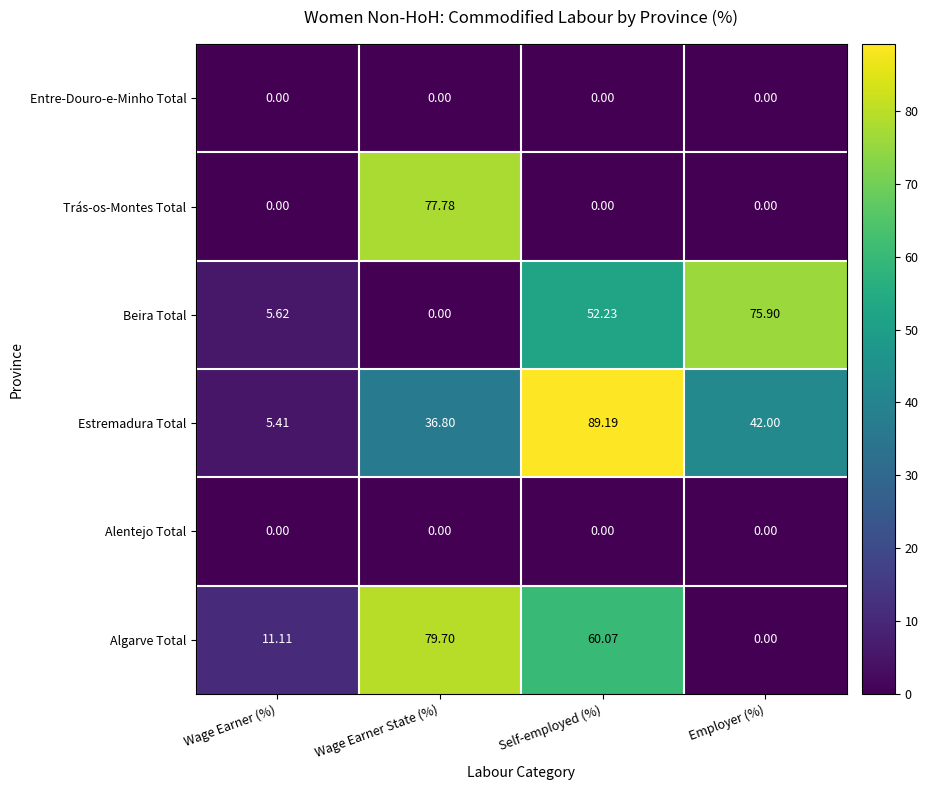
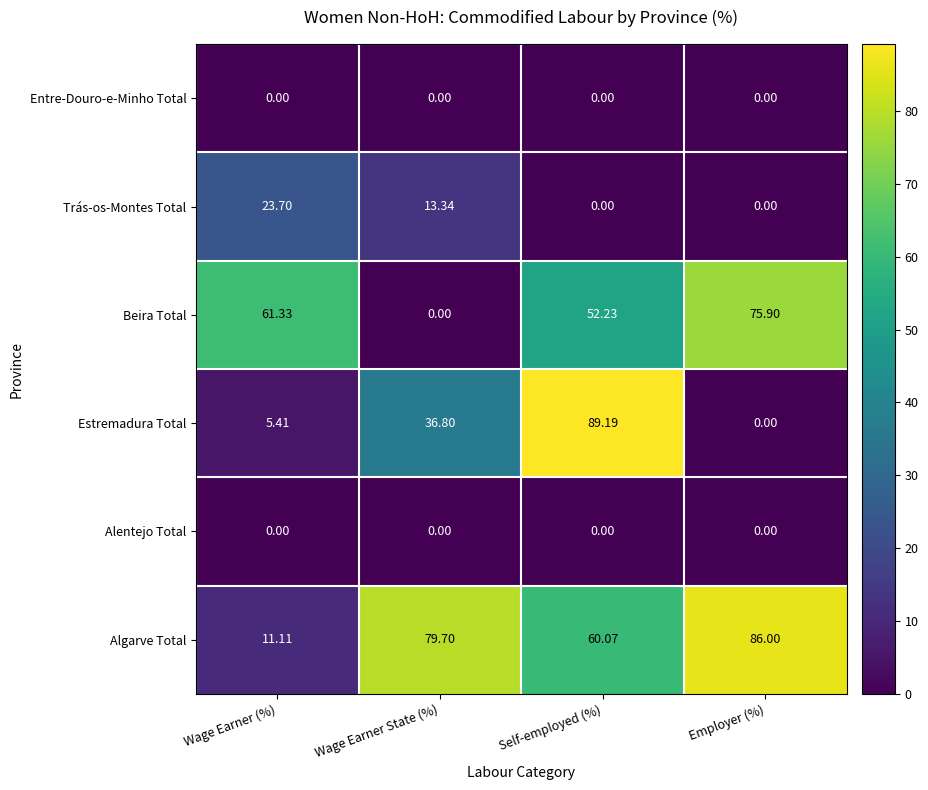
Trás-os-Montes Total, Wage Earner (%): 0.00 -> 23.70
Trás-os-Montes Total, Wage Earner State (%): 77.78 -> 13.34
Beira Total, Wage Earner (%): 5.62 -> 61.33
Estremadura Total, Employer (%): 42.00 -> 0.00
Algarve Total, Employer (%): 0.00 -> 86.00
